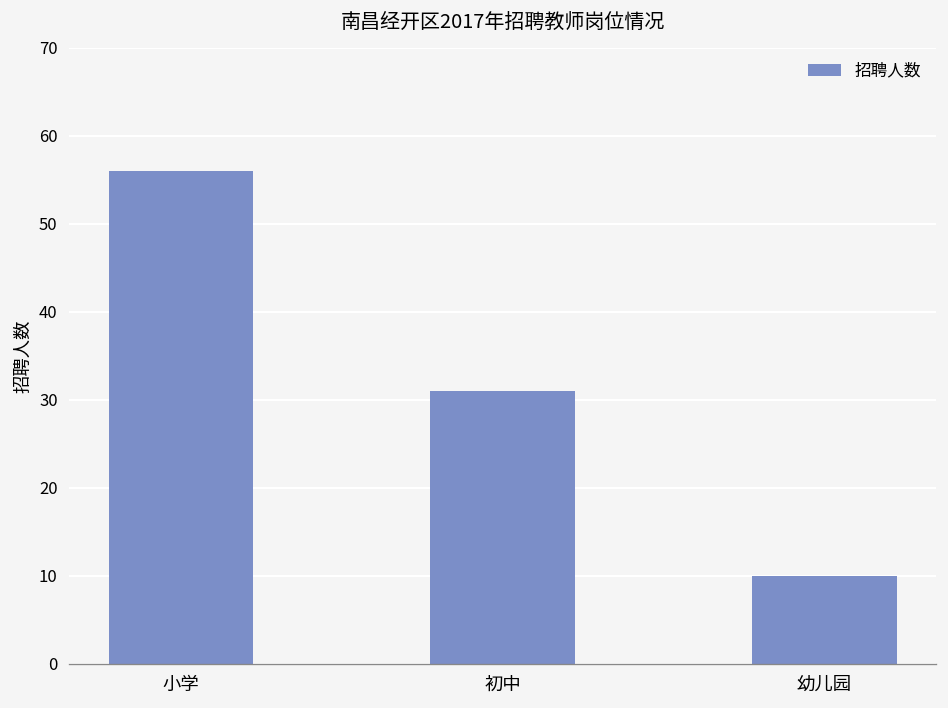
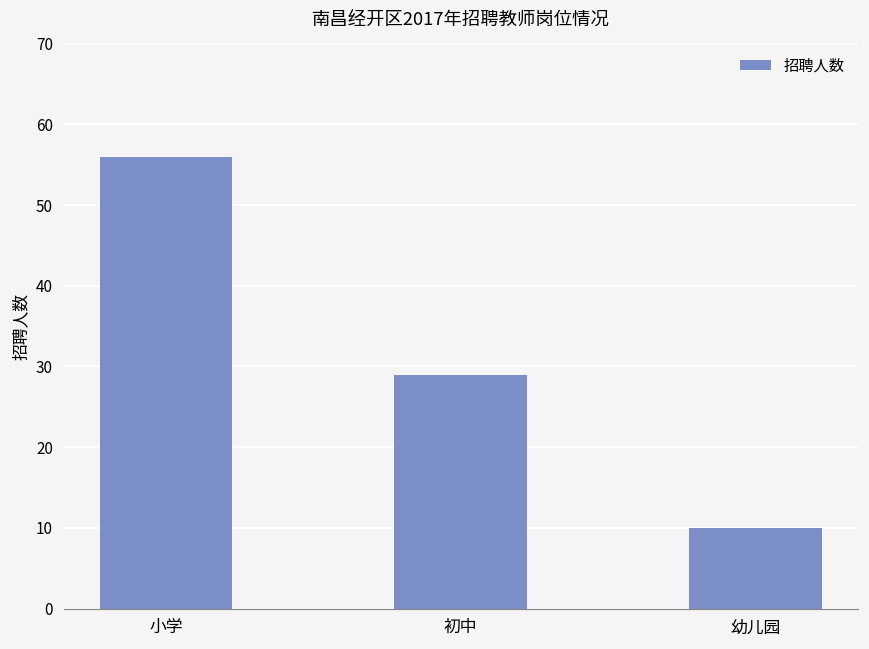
初中: 31 -> 29
